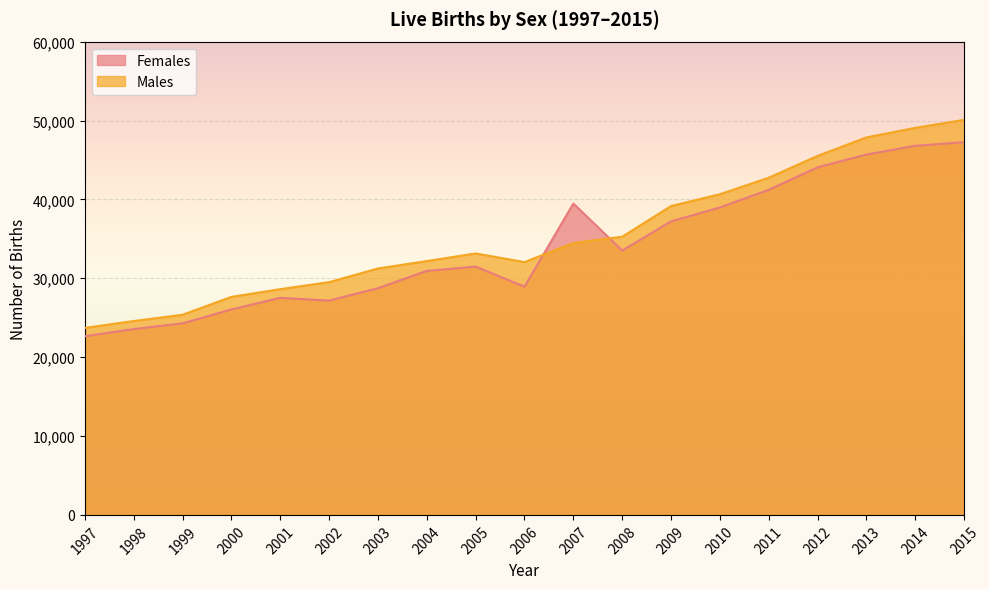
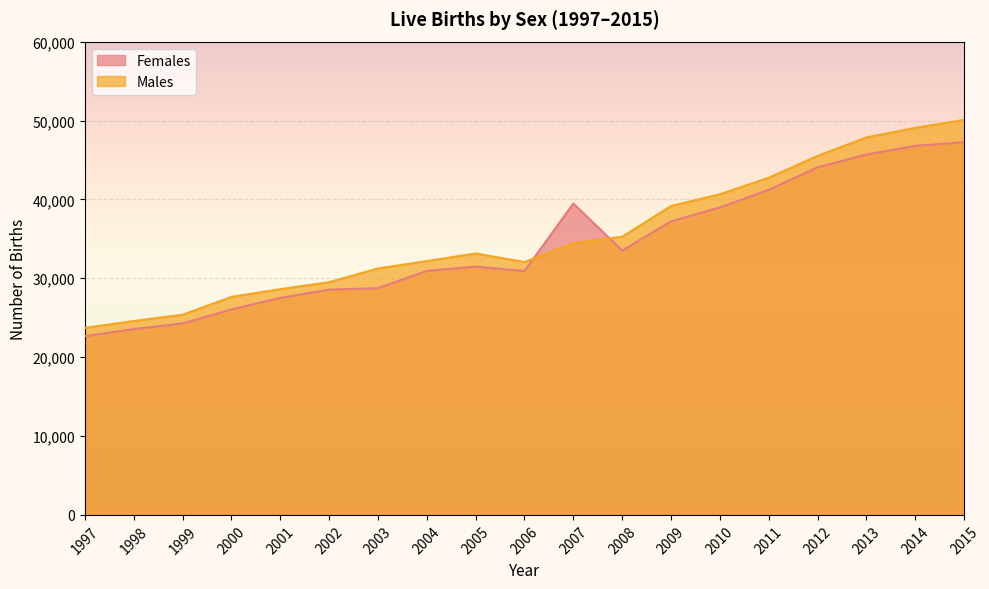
Females, 2002: 27,000 -> 29,000
Females, 2006: 29,000 -> 31,000
